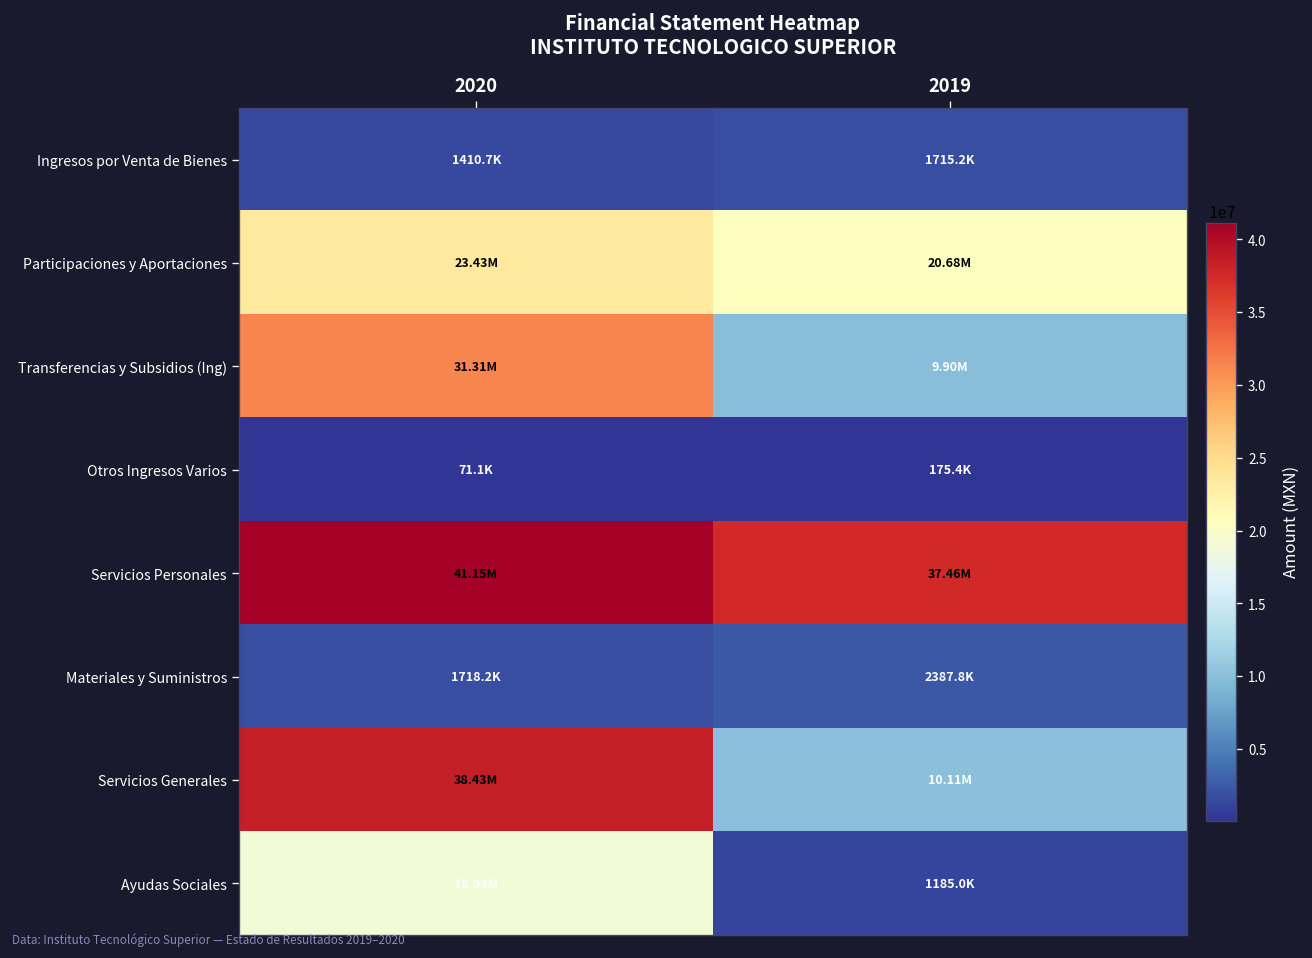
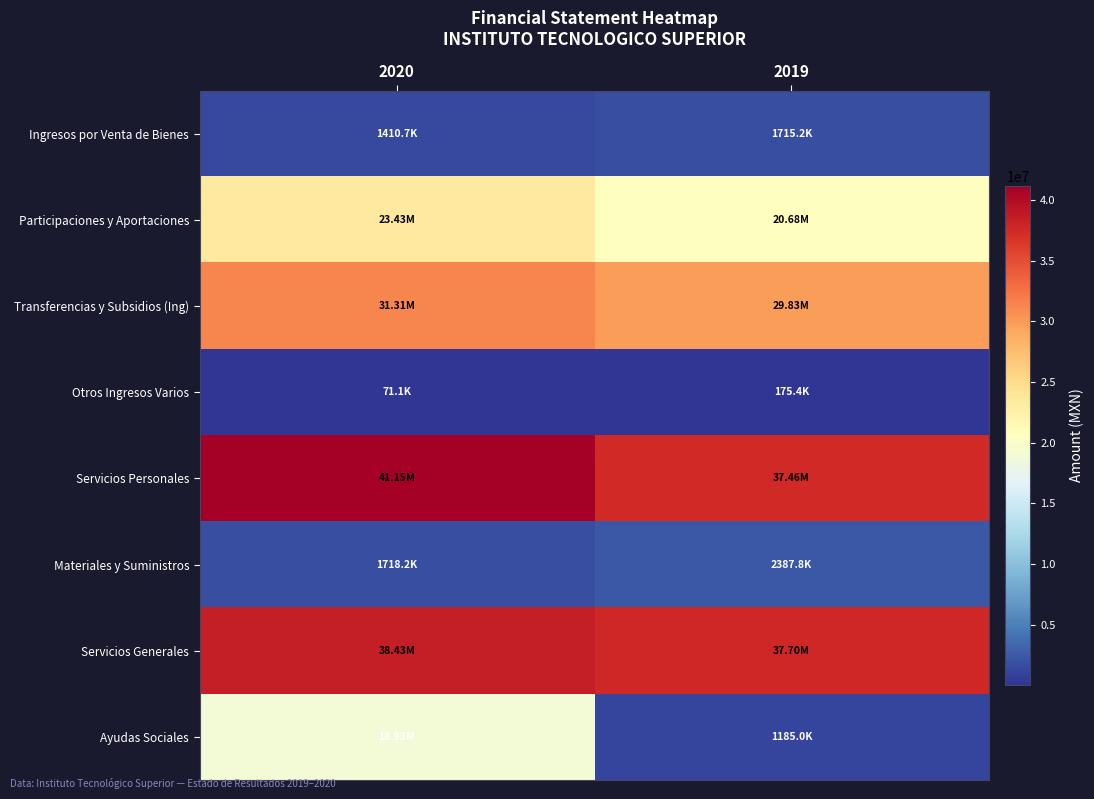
Transferencias y Subsidios (Ing), 2019: 9.90M -> 29.83M
Servicios Generales, 2019: 10.11M -> 37.70M
